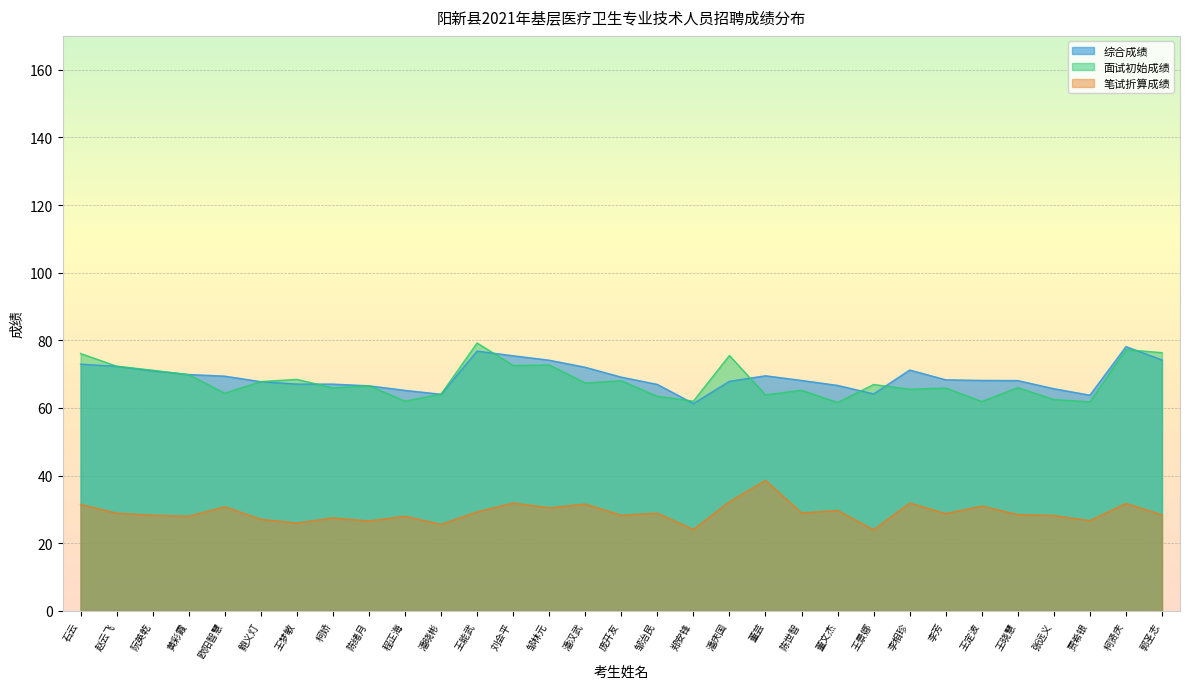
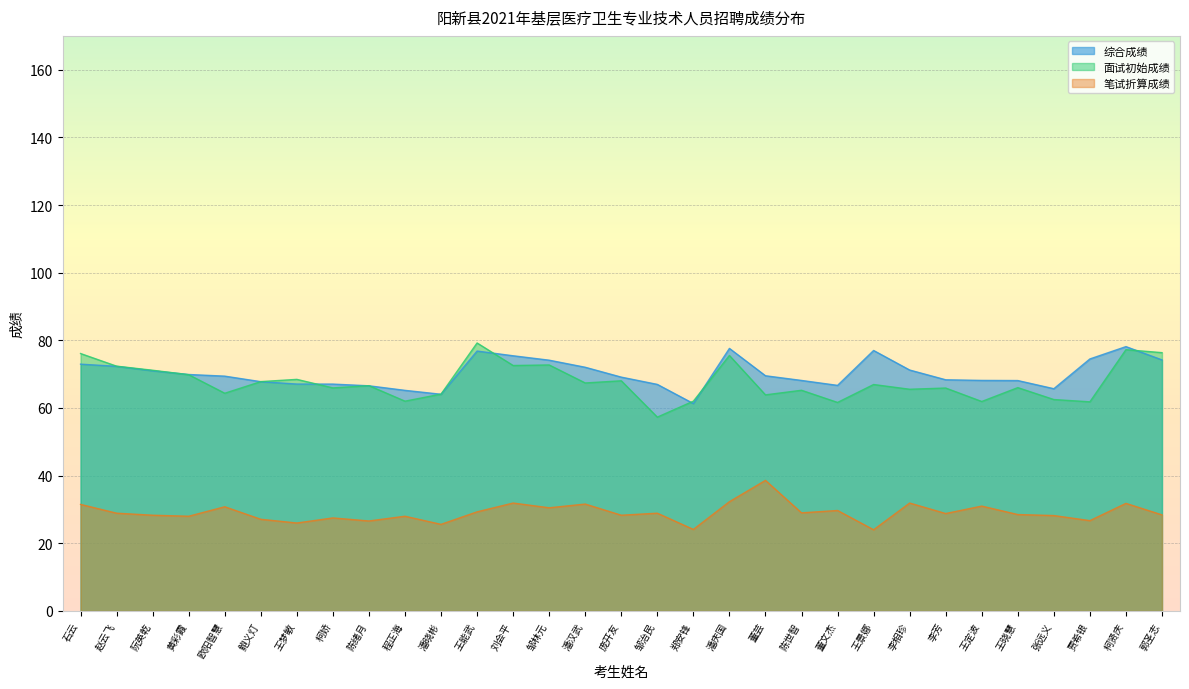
面试初始成绩, 邹治民: 63 -> 57
综合成绩, 潘庆国: 68 -> 78
综合成绩, 王景娜: 64 -> 77
综合成绩, 贾希银: 64 -> 75
